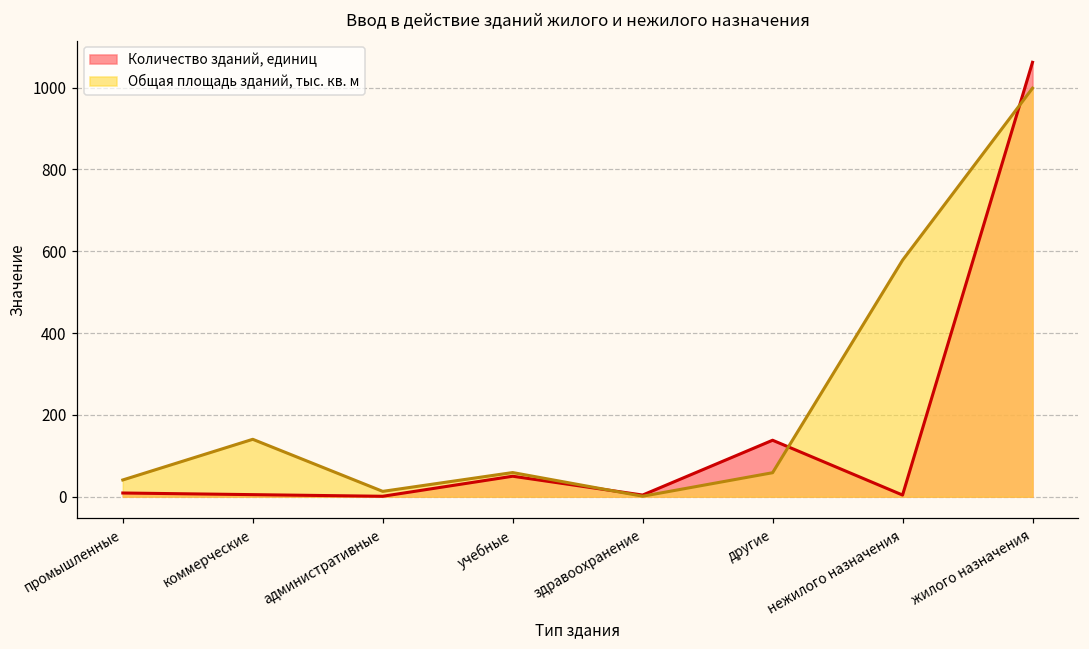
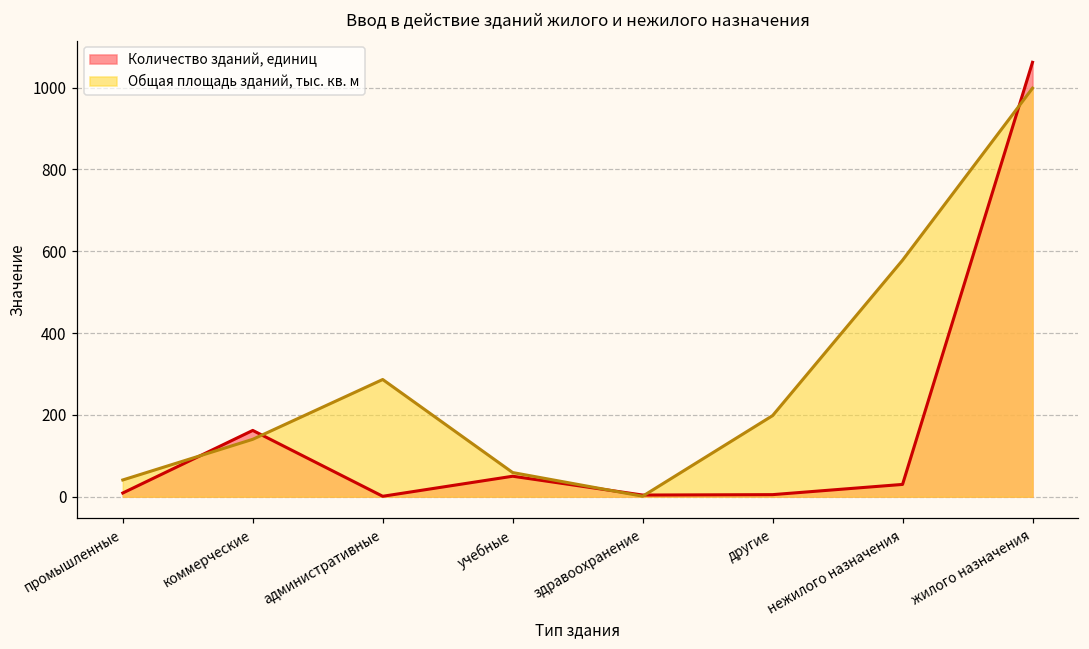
Количество зданий, единиц, коммерческие: 10 -> 160
Общая площадь зданий, тыс. кв. м, административные: 10 -> 290
Количество зданий, единиц, другие: 140 -> 10
Общая площадь зданий, тыс. кв. м, другие: 60 -> 200
Количество зданий, единиц, нежилого назначения: 0 -> 30
